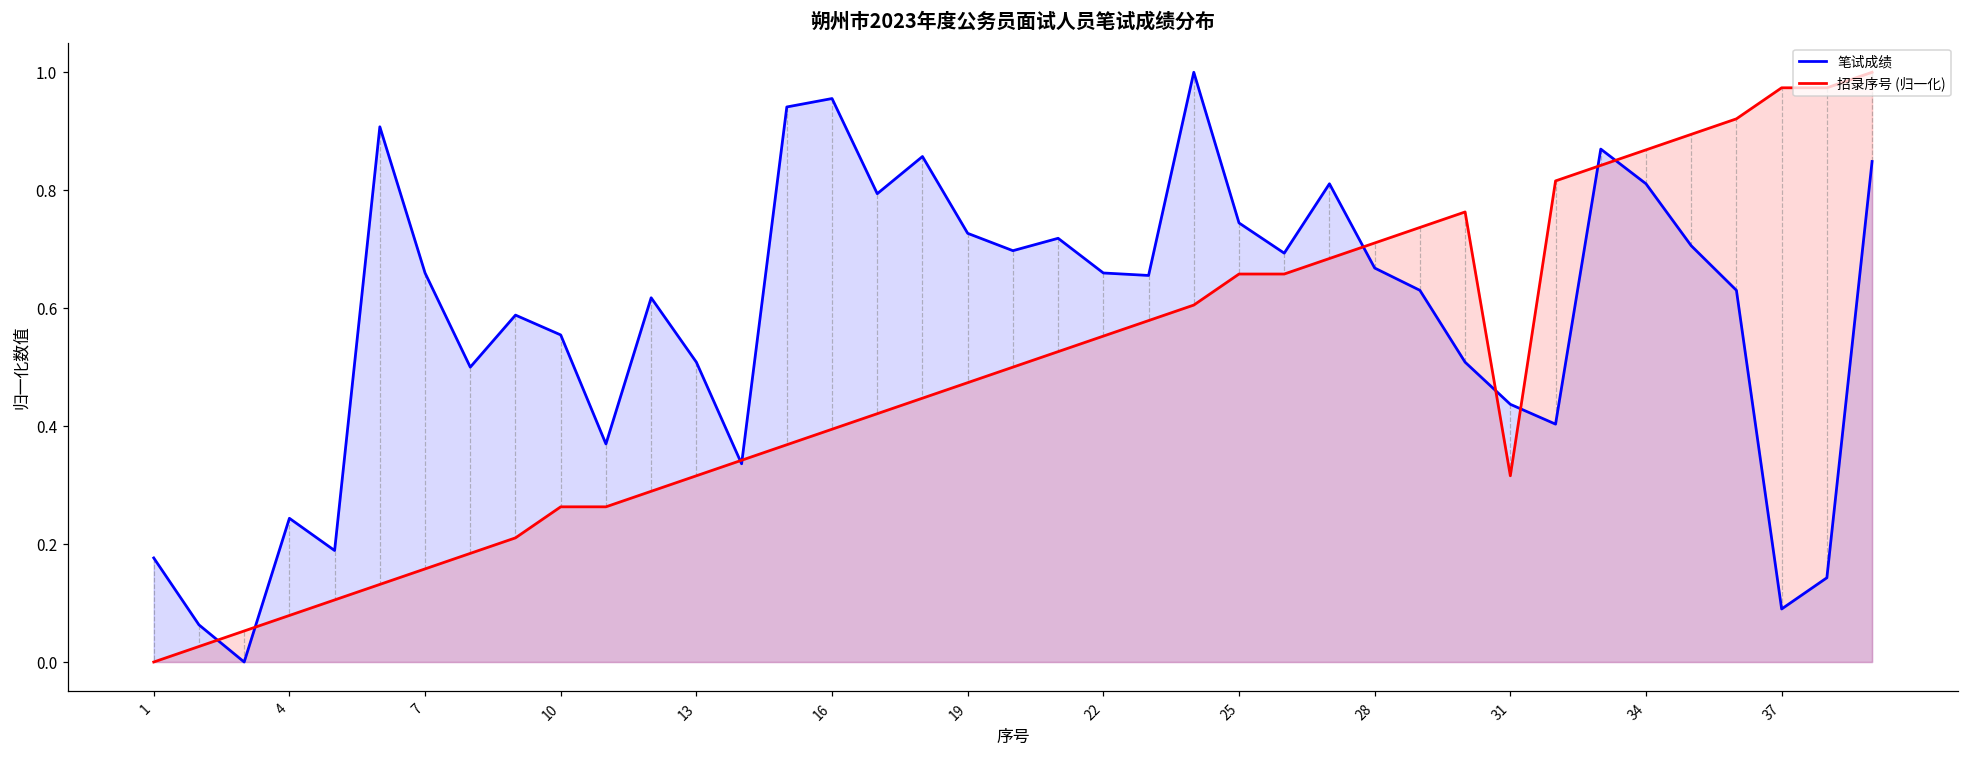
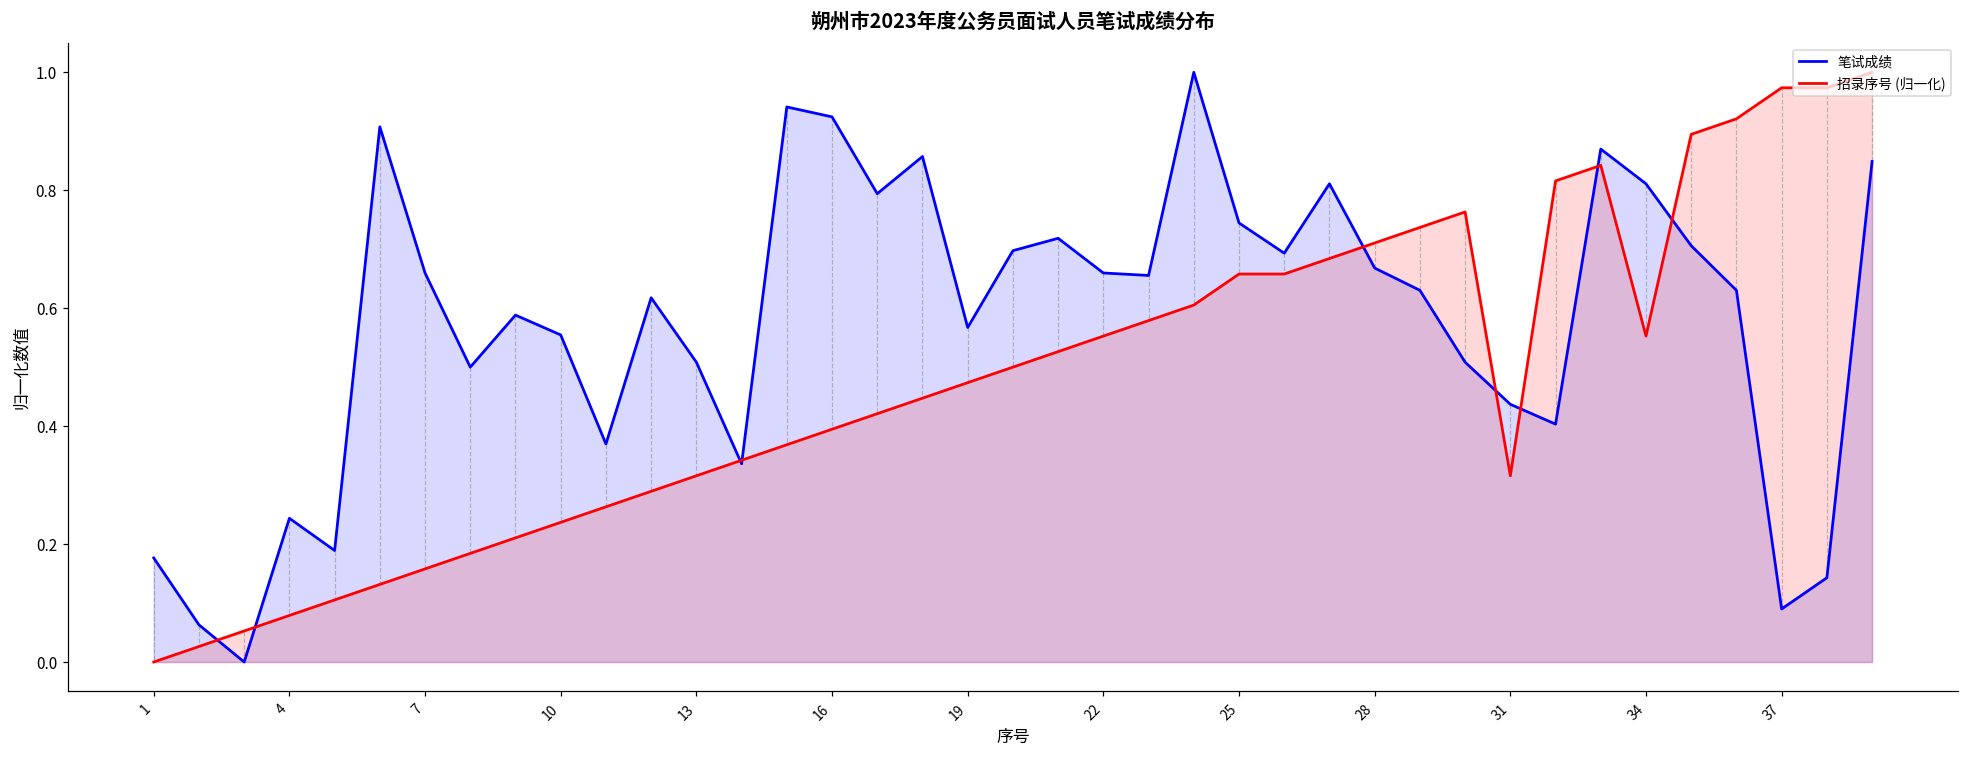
招录序号 (归一化), 10: 0.26 -> 0.24
笔试成绩, 16: 0.96 -> 0.92
笔试成绩, 19: 0.73 -> 0.57
招录序号 (归一化), 34: 0.87 -> 0.55
